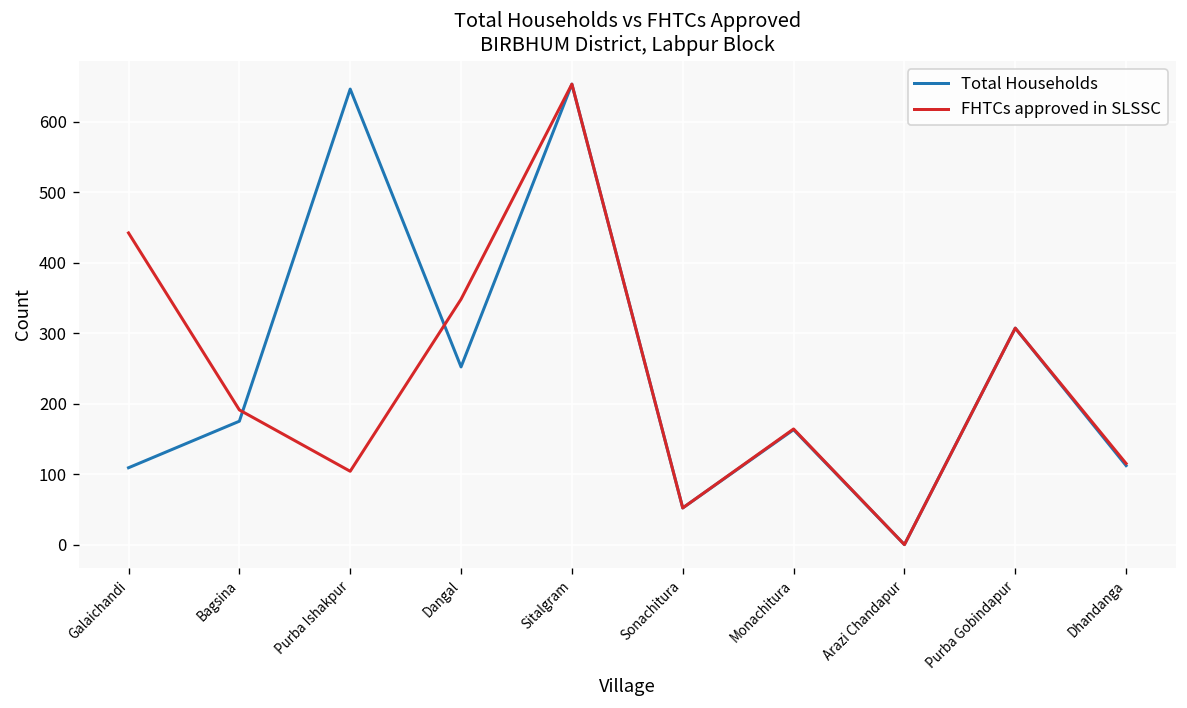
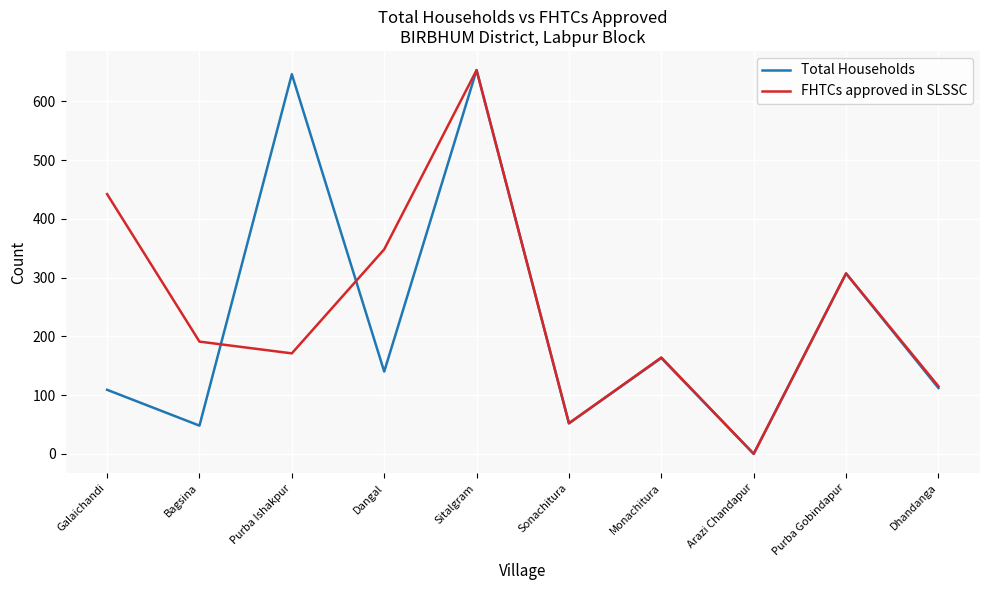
Total Households, Bagsina: 180 -> 50
FHTCs approved in SLSSC, Purba Ishakpur: 100 -> 170
Total Households, Dangal: 250 -> 140
